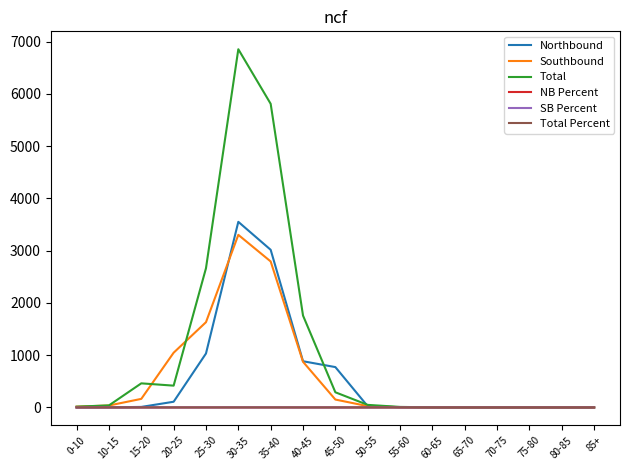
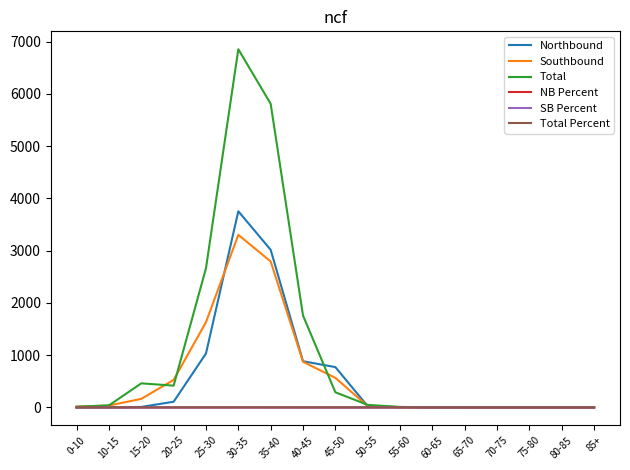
Southbound, 20-25: 1000 -> 500
Northbound, 30-35: 3600 -> 3800
Southbound, 45-50: 200 -> 600
